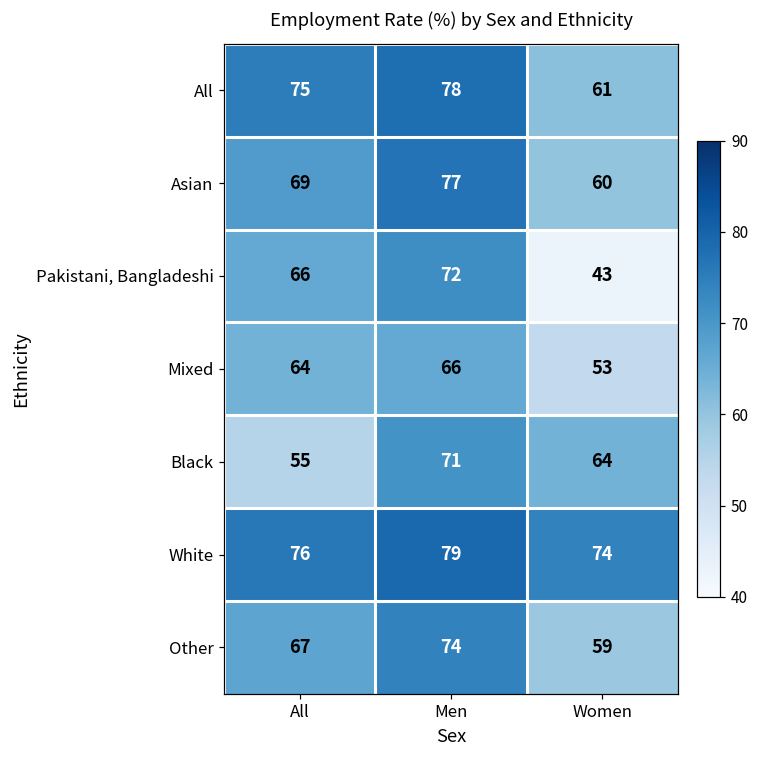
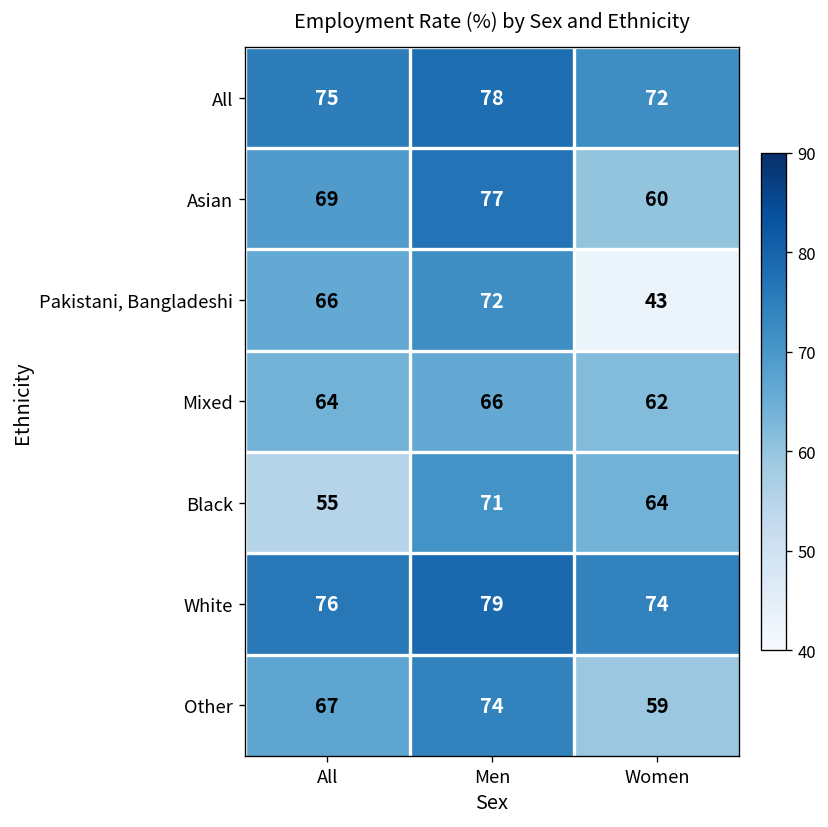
All, Women: 61 -> 72
Mixed, Women: 53 -> 62
